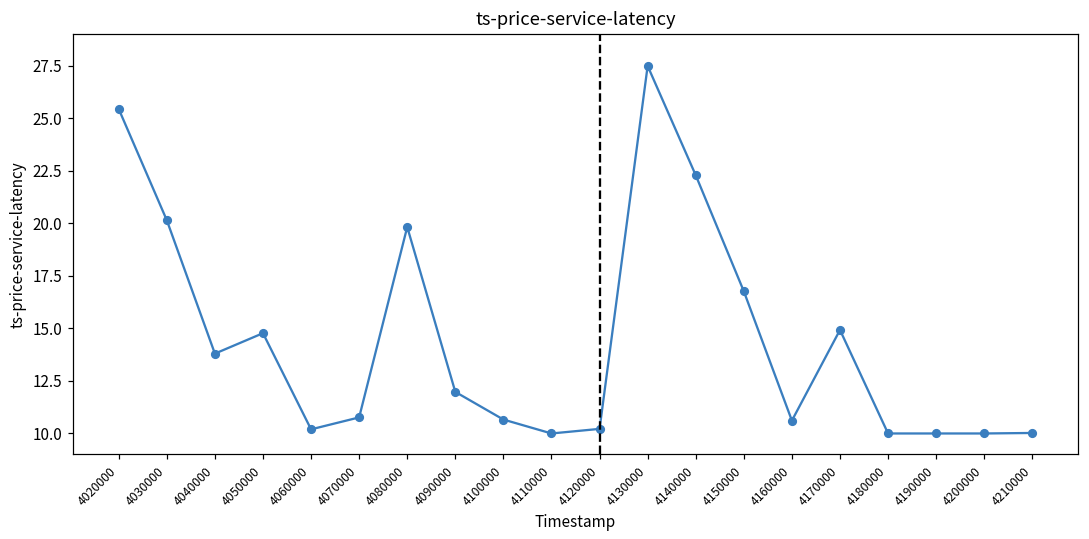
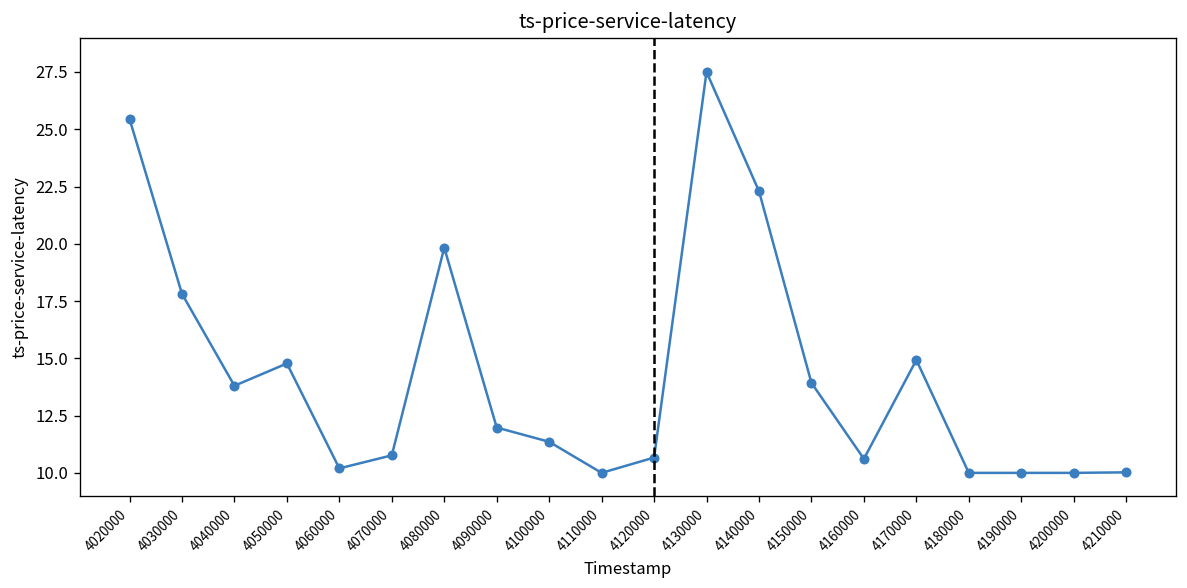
4030000: 20.2 -> 17.8
4100000: 10.7 -> 11.4
4120000: 10.2 -> 10.7
4150000: 16.8 -> 13.9
